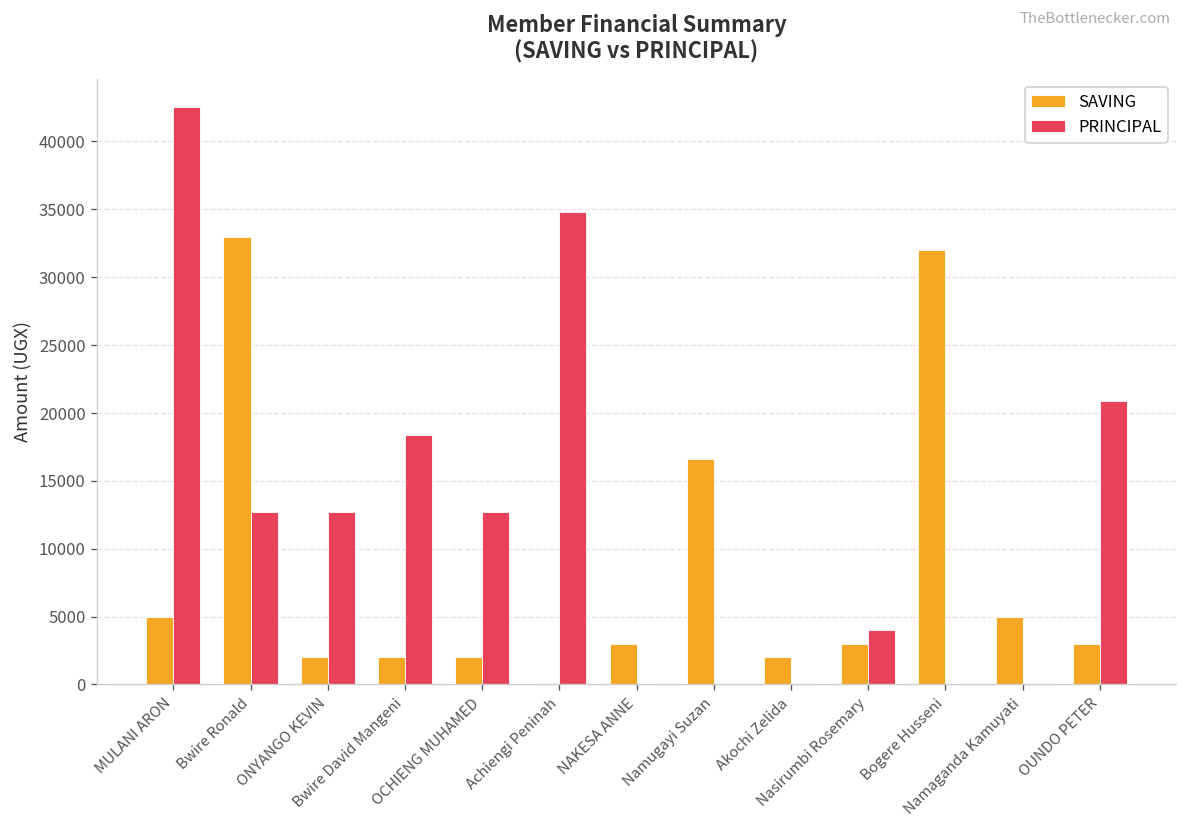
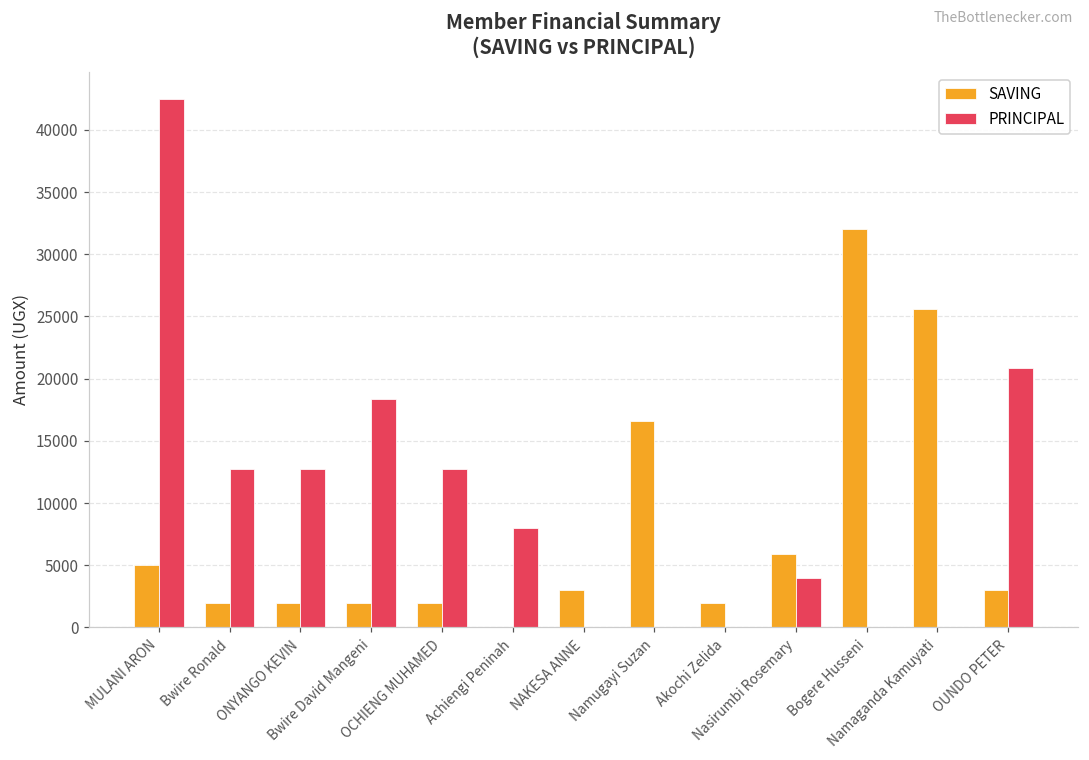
SAVING, Bwire Ronald: 33000 -> 2000
PRINCIPAL, Achiengi Peninah: 34800 -> 8000
SAVING, Nasirumbi Rosemary: 3000 -> 5900
SAVING, Namaganda Kamuyati: 5000 -> 25600
